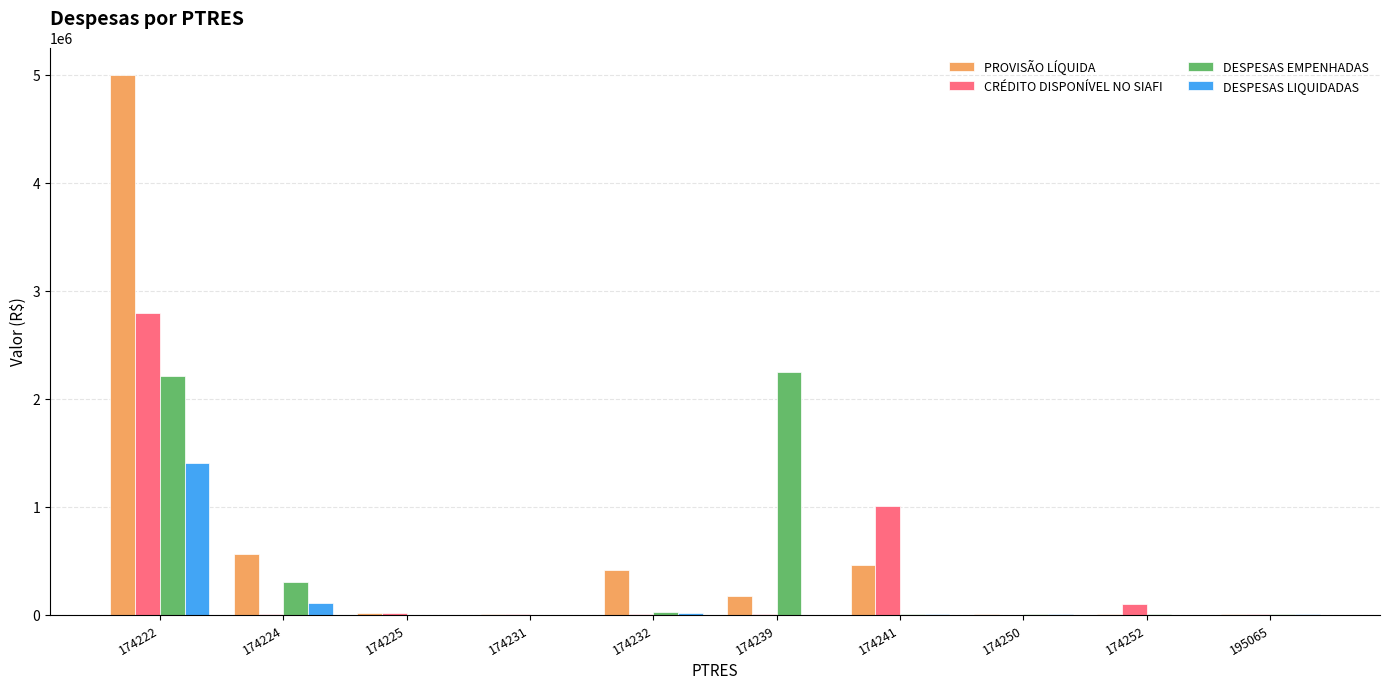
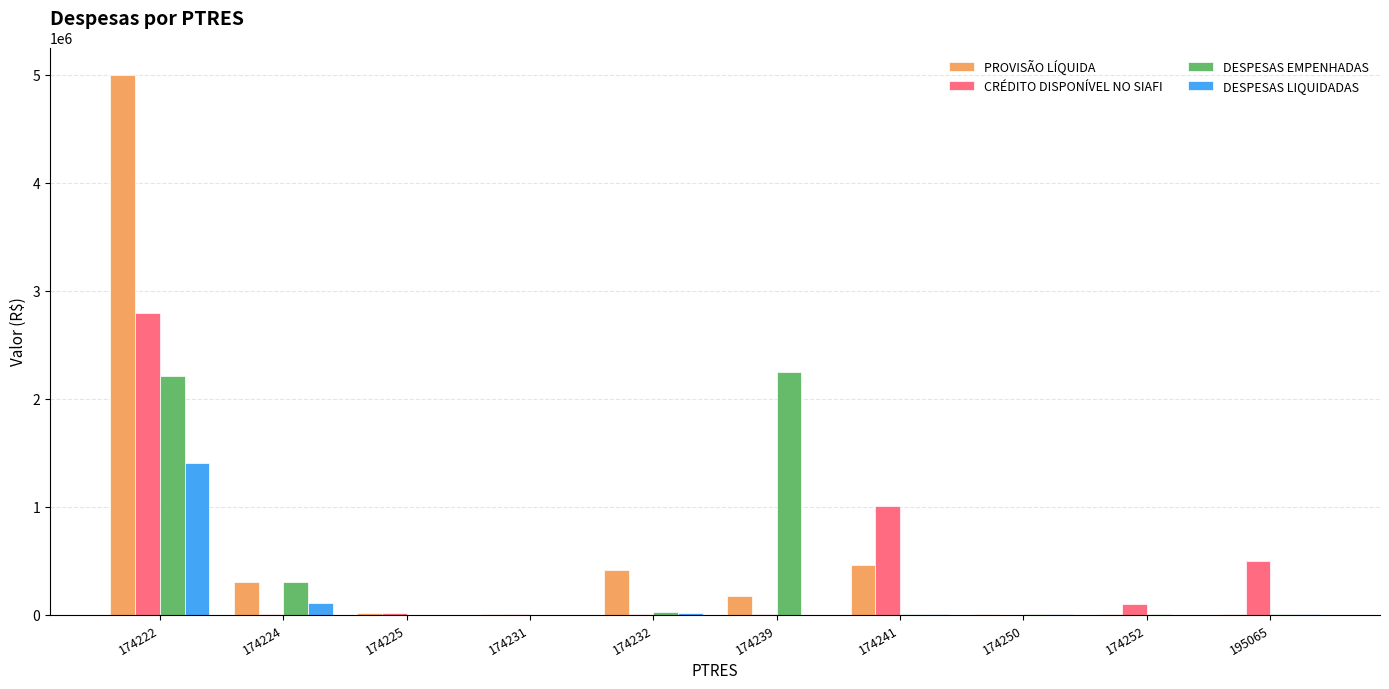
PROVISÃO LÍQUIDA, 174224: 560000 -> 300000
CRÉDITO DISPONÍVEL NO SIAFI, 195065: 0 -> 490000
